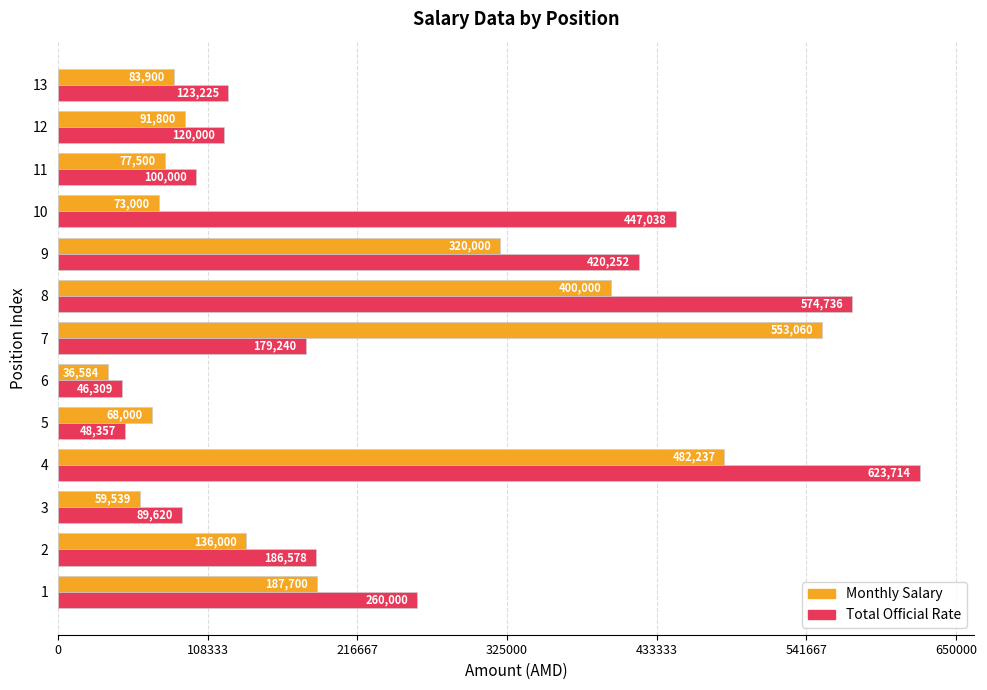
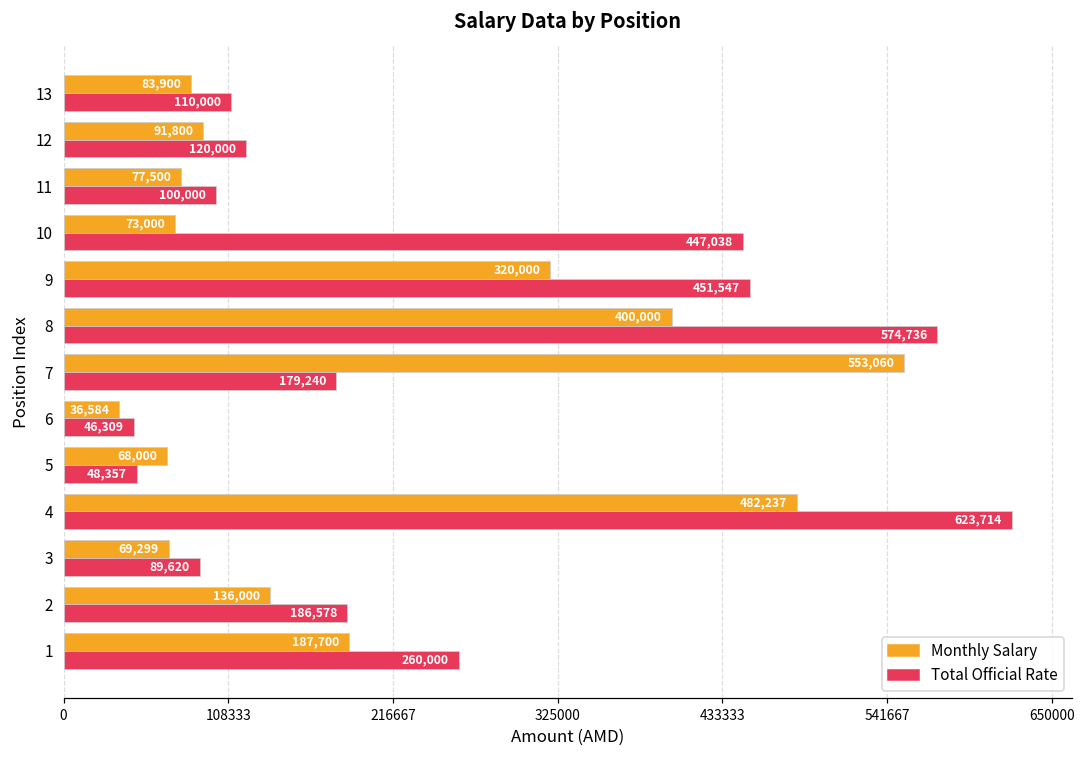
Total Official Rate, 13: 123,225 -> 110,000
Total Official Rate, 9: 420,252 -> 451,547
Monthly Salary, 3: 59,539 -> 69,299
